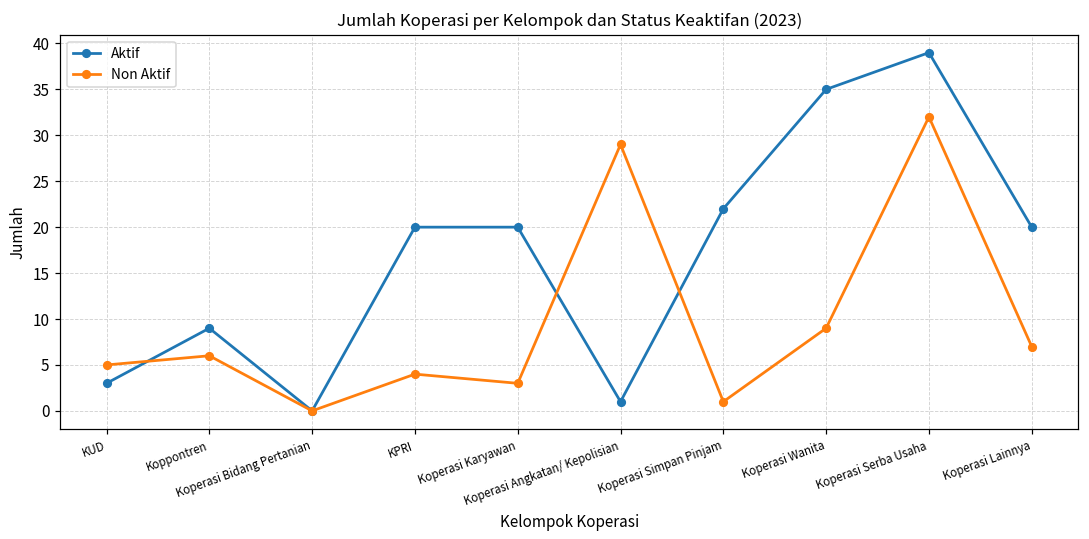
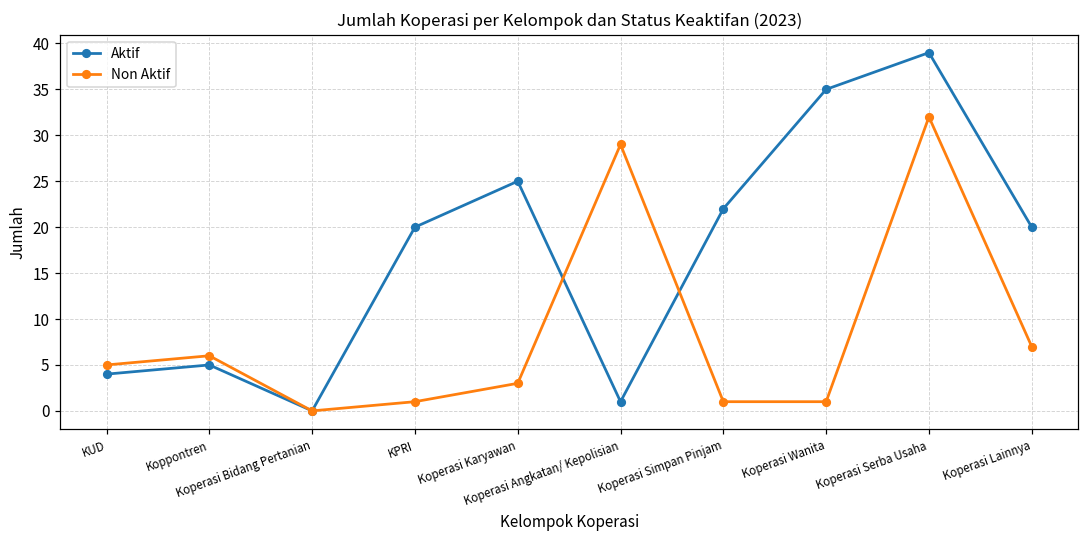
Aktif, KUD: 3 -> 4
Aktif, Koppontren: 9 -> 5
Non Aktif, KPRI: 4 -> 1
Aktif, Koperasi Karyawan: 20 -> 25
Non Aktif, Koperasi Wanita: 9 -> 1
